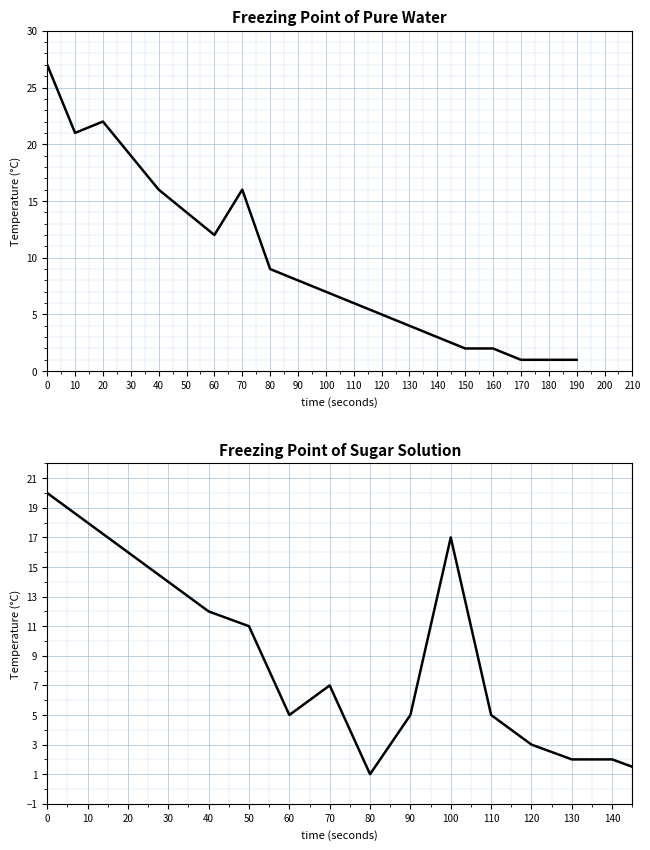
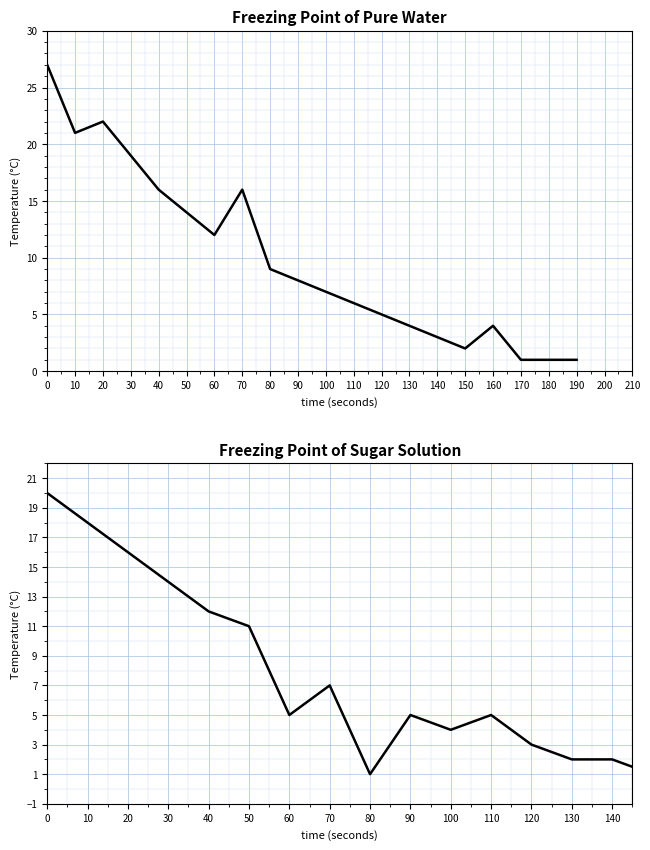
Freezing Point of Pure Water, 160: 2 -> 4
Freezing Point of Sugar Solution, 100: 17 -> 4
